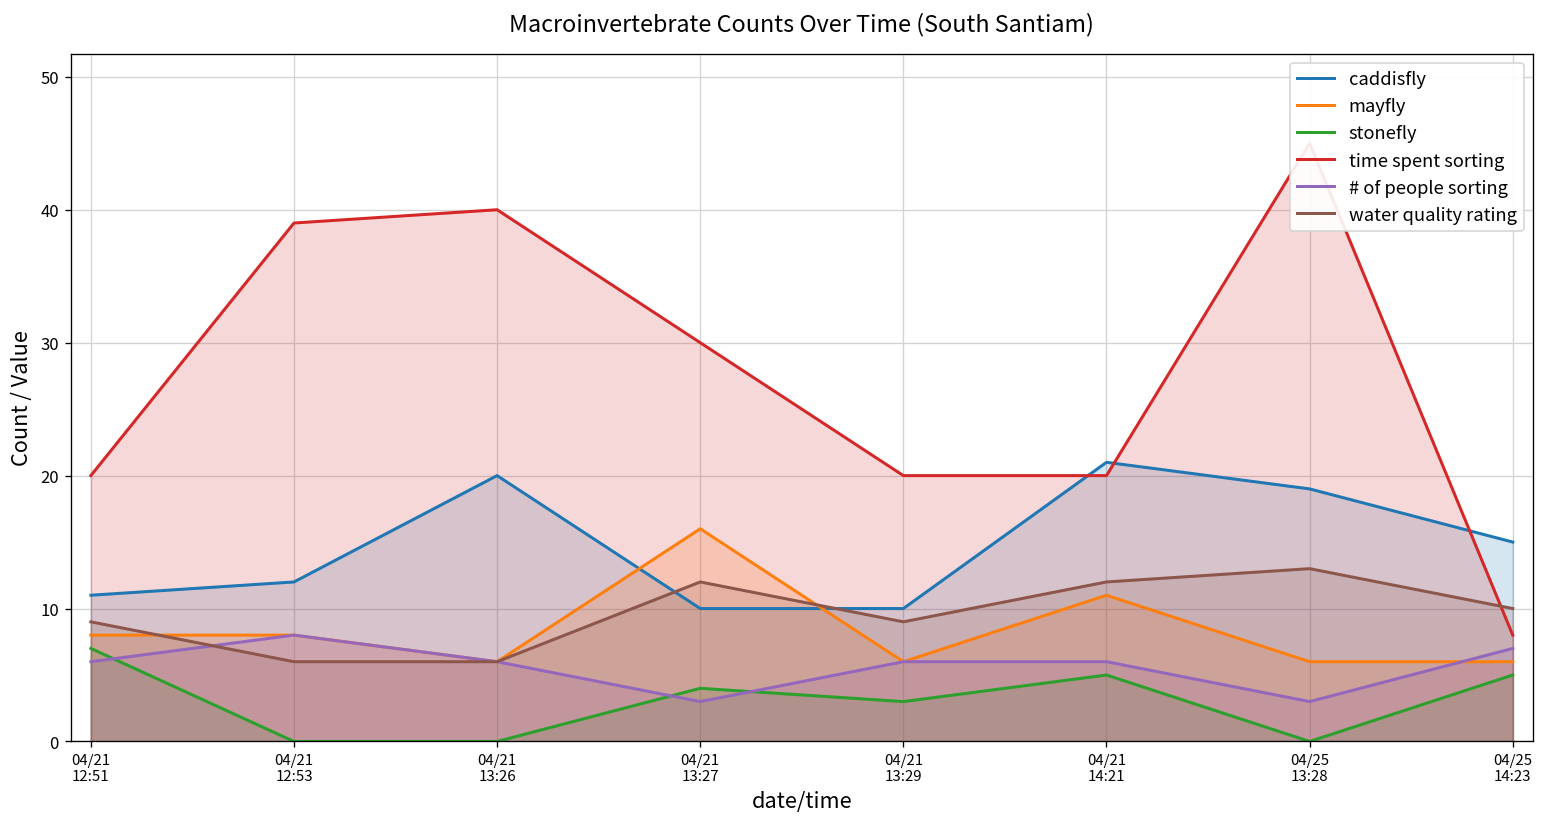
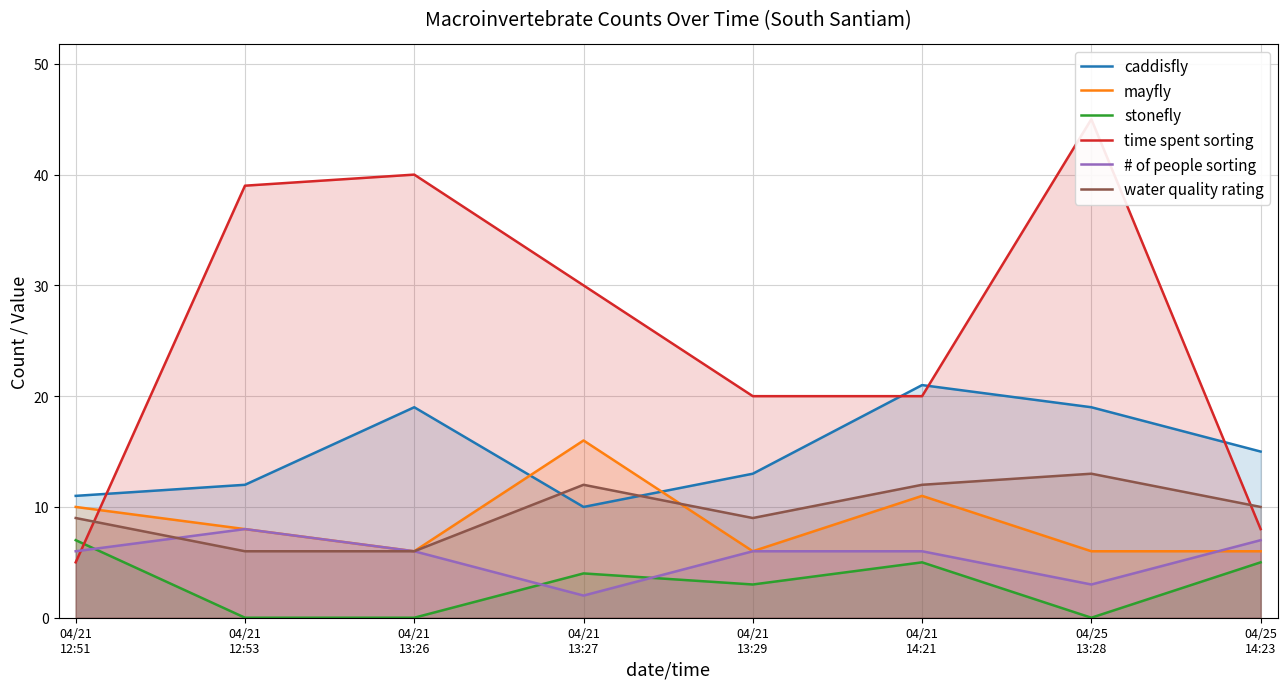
mayfly, 04/21 12:51: 8 -> 10
time spent sorting, 04/21 12:51: 20 -> 5
caddisfly, 04/21 13:26: 20 -> 19
# of people sorting, 04/21 13:27: 3 -> 2
caddisfly, 04/21 13:29: 10 -> 13
